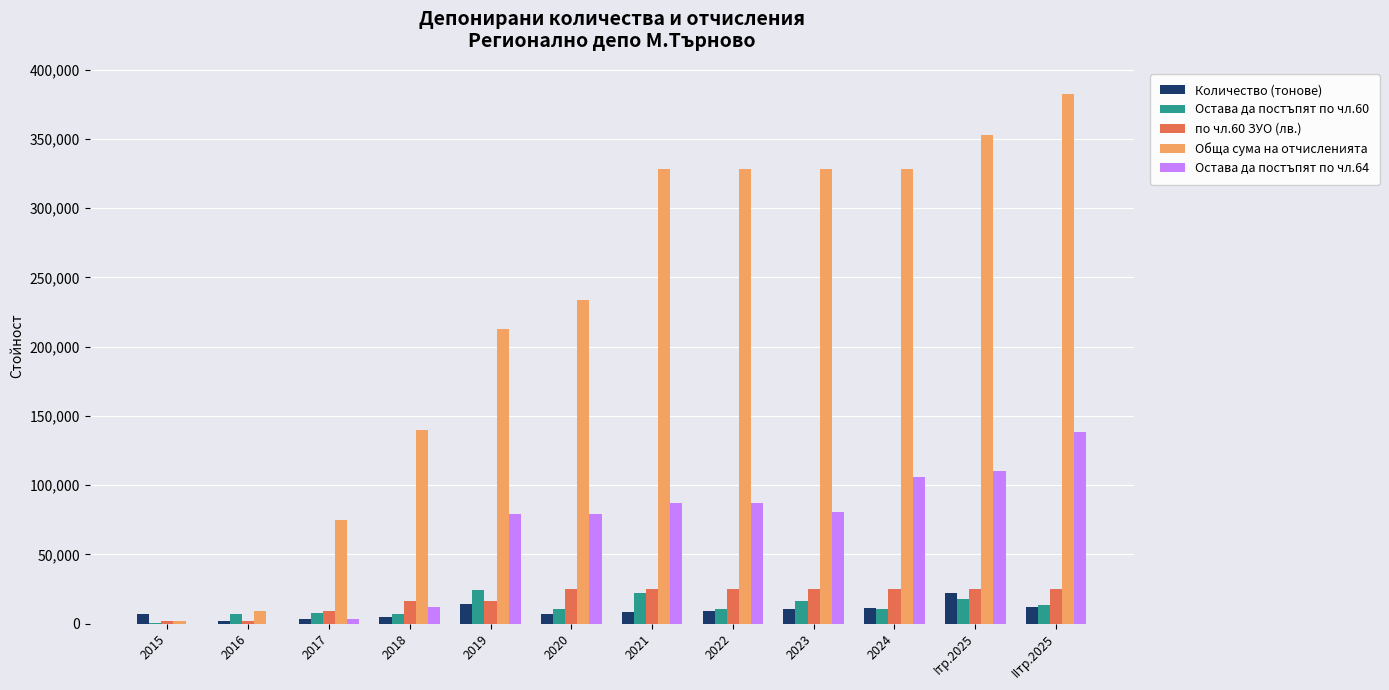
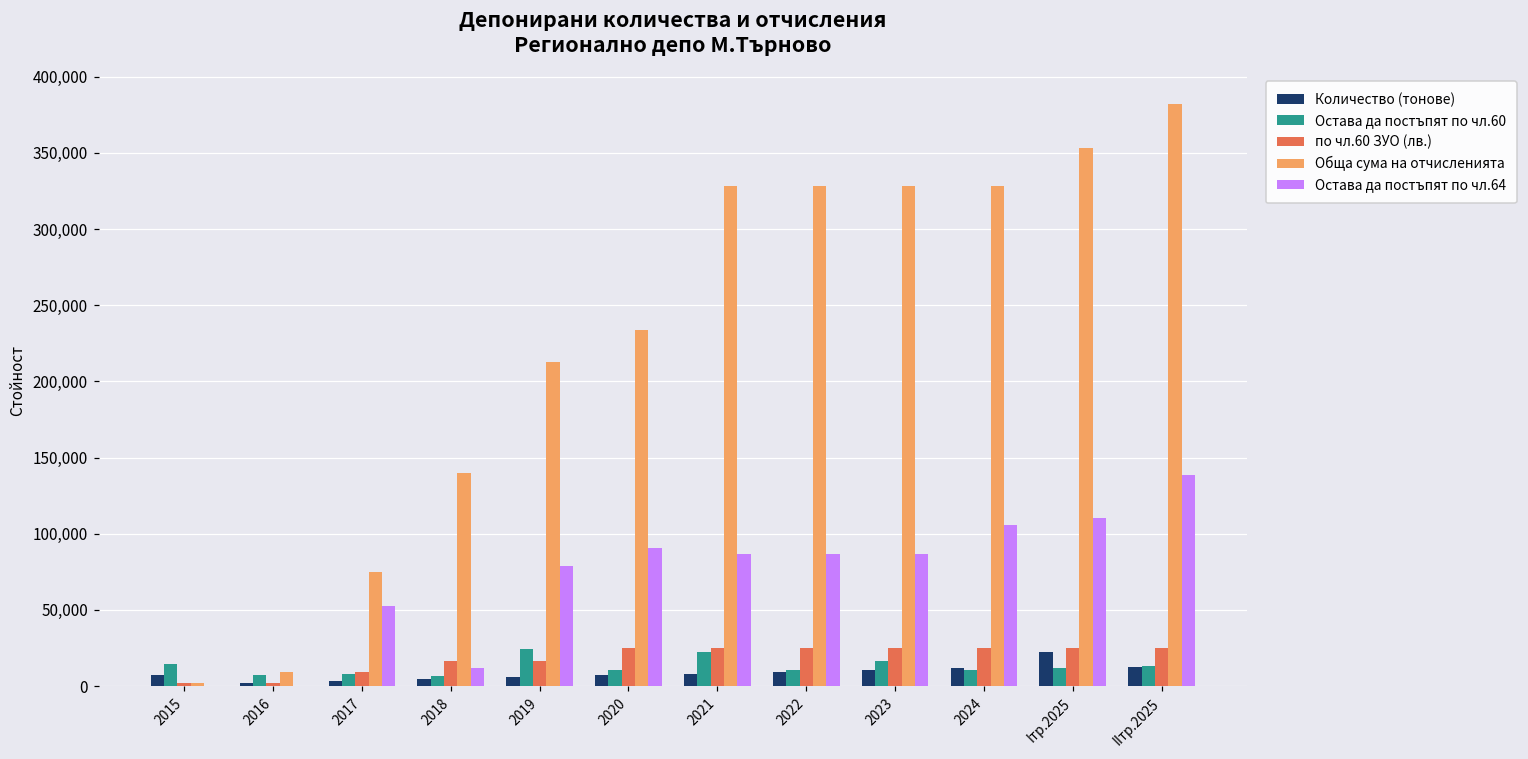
Остава да постъпят по чл.60, 2015: 0 -> 15,000
Остава да постъпят по чл.64, 2017: 3,000 -> 53,000
Количество (тонове), 2019: 15,000 -> 6,000
Остава да постъпят по чл.64, 2020: 79,000 -> 91,000
Остава да постъпят по чл.64, 2023: 81,000 -> 87,000
Остава да постъпят по чл.60, Iтр.2025: 18,000 -> 12,000
